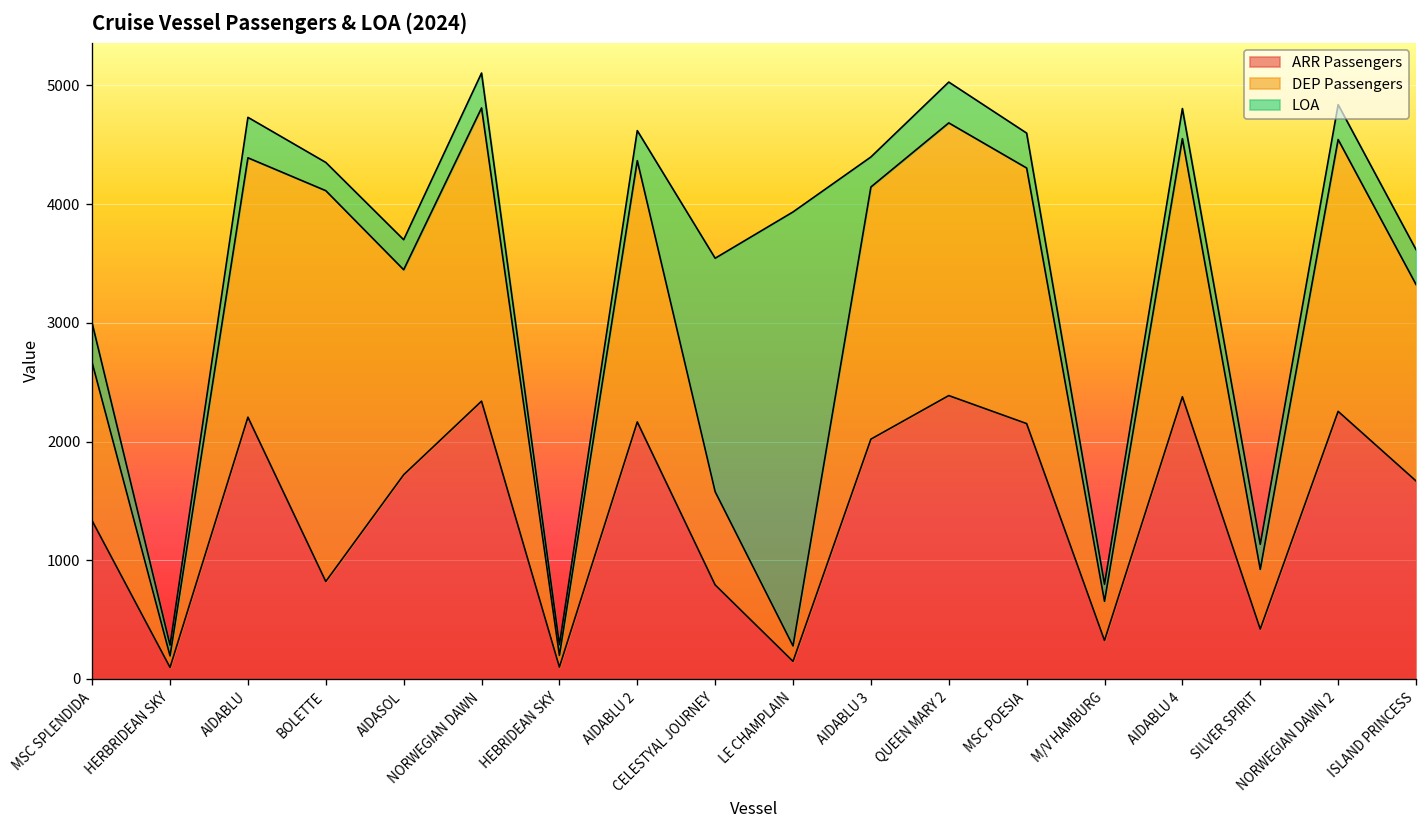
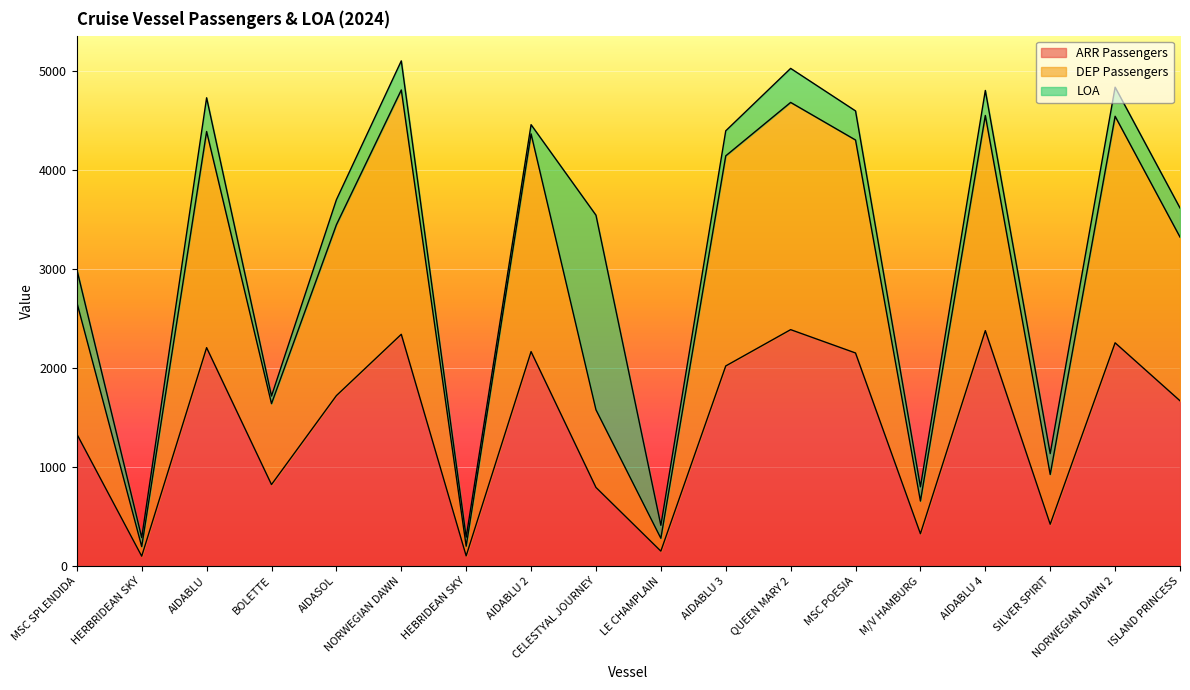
DEP Passengers, BOLETTE: 3300 -> 800
LOA, BOLETTE: 200 -> 100
LOA, AIDABLU 2: 300 -> 100
LOA, LE CHAMPLAIN: 3700 -> 100
